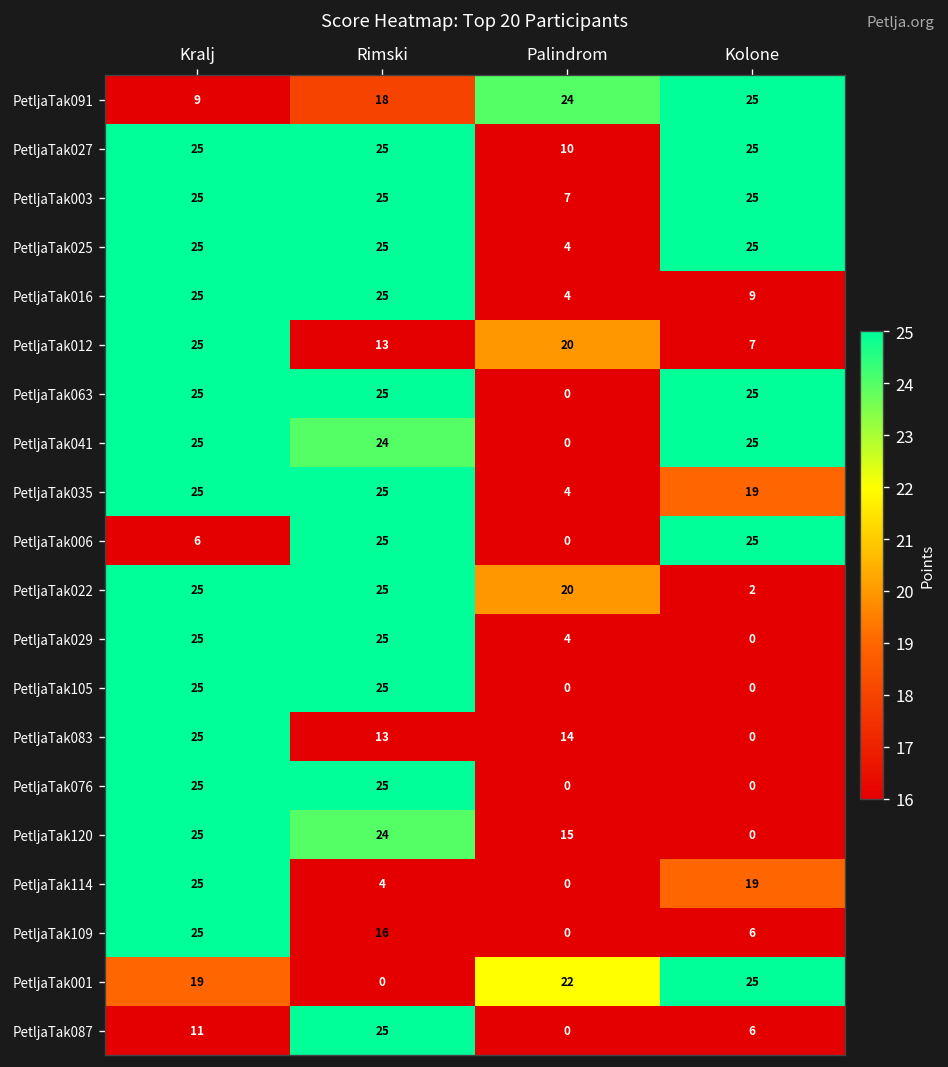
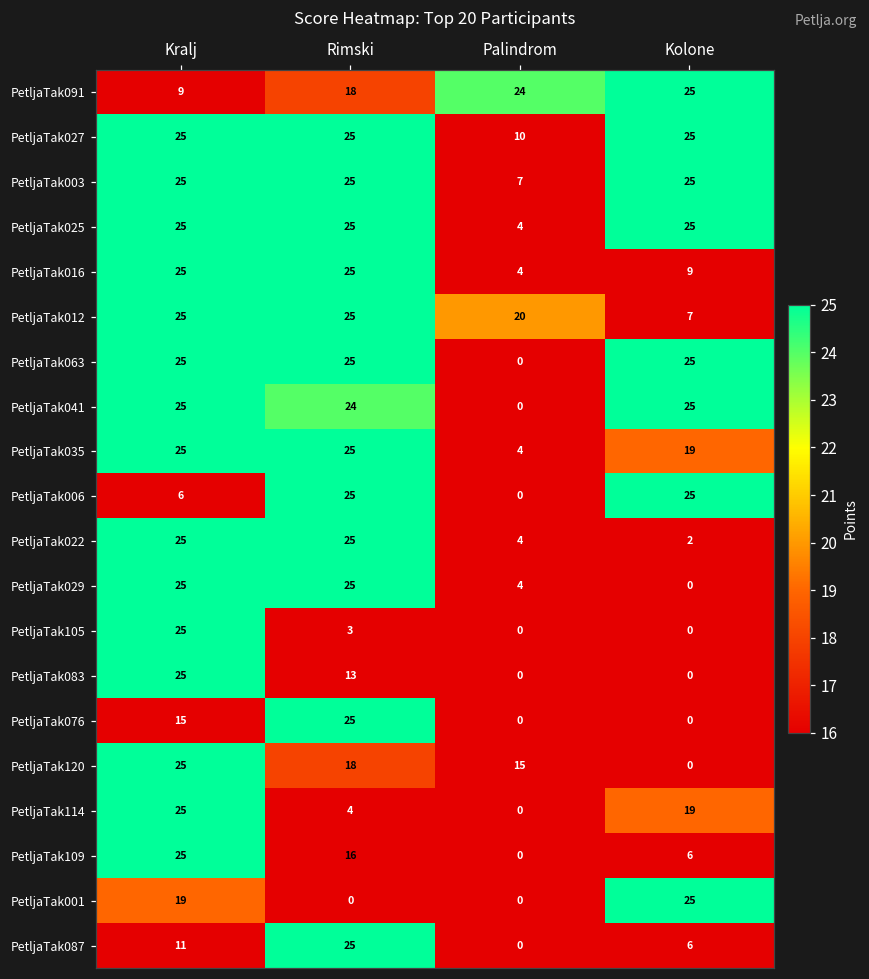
PetljaTak012, Rimski: 13 -> 25
PetljaTak022, Palindrom: 20 -> 4
PetljaTak105, Rimski: 25 -> 3
PetljaTak083, Palindrom: 14 -> 0
PetljaTak076, Kralj: 25 -> 15
PetljaTak120, Rimski: 24 -> 18
PetljaTak001, Palindrom: 22 -> 0
